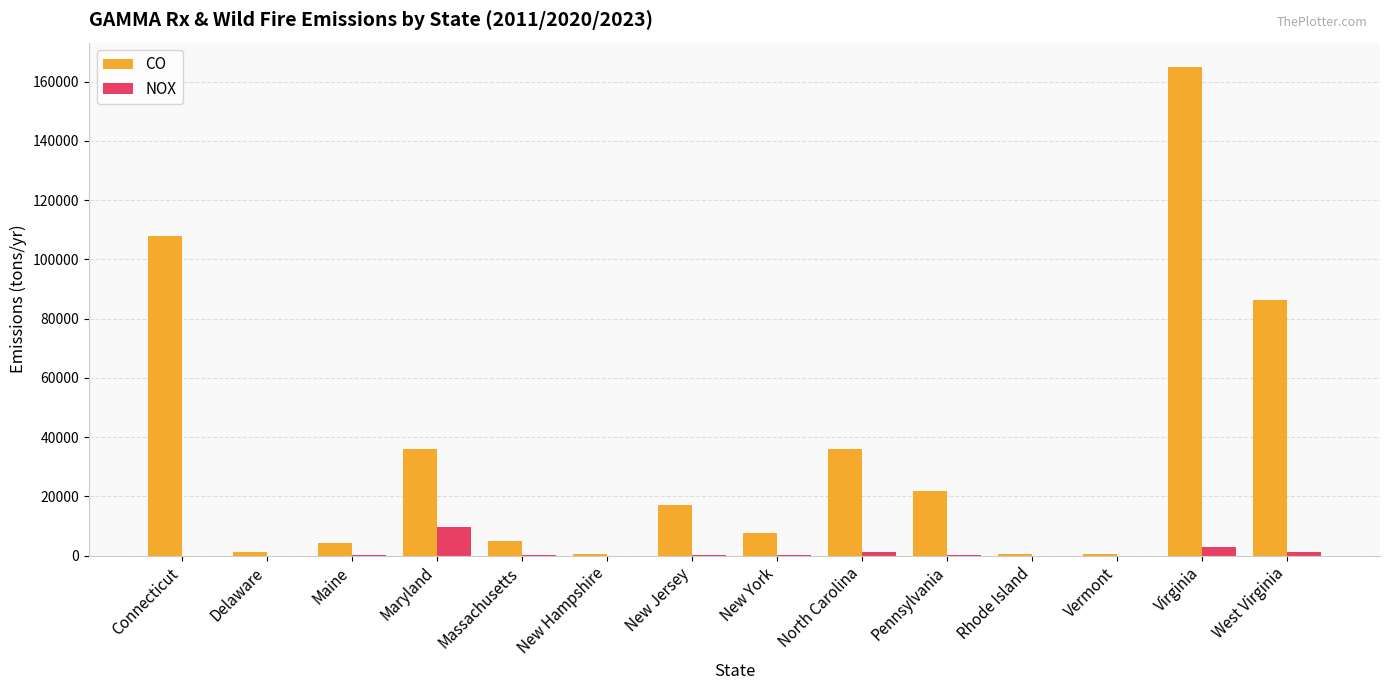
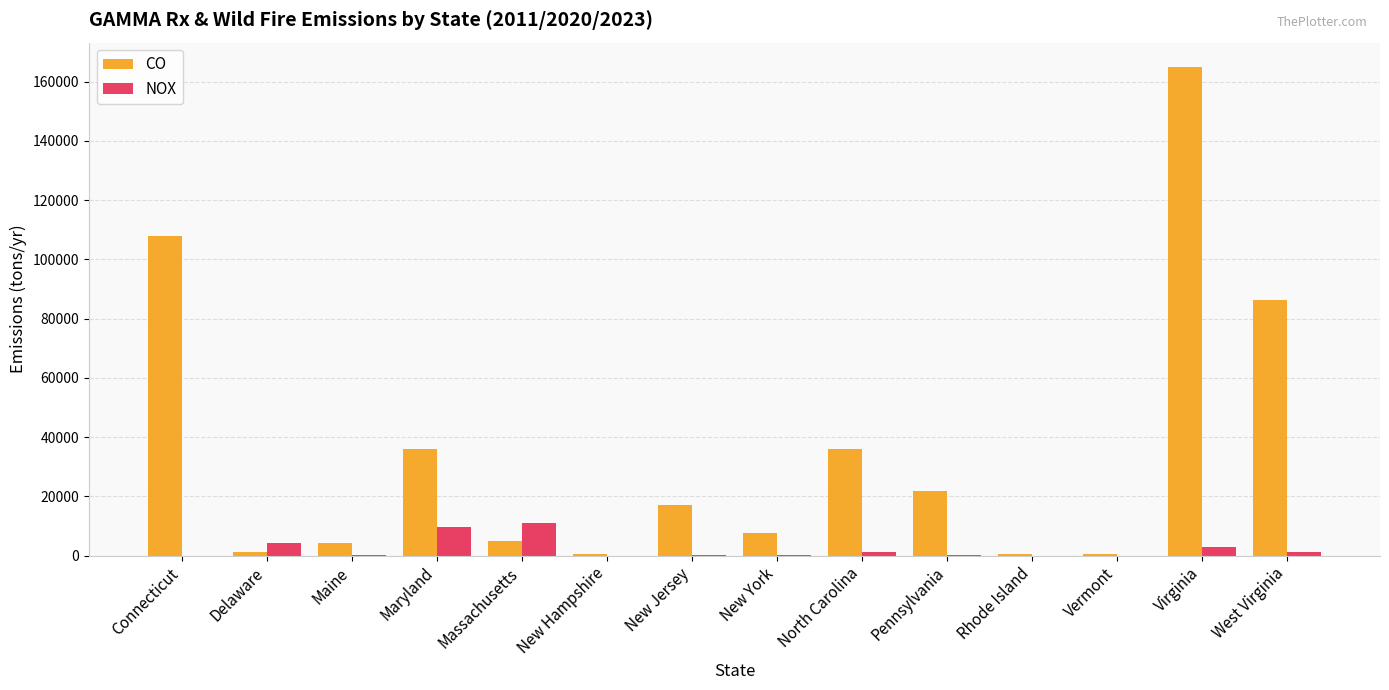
NOX, Delaware: 0 -> 4000
NOX, Massachusetts: 0 -> 11000
